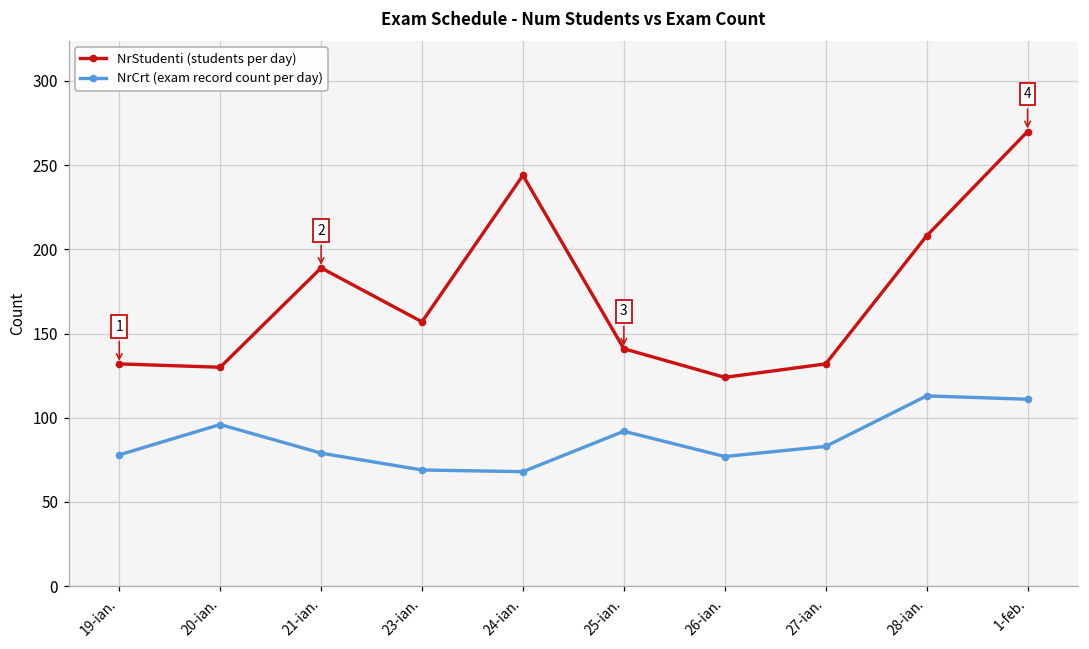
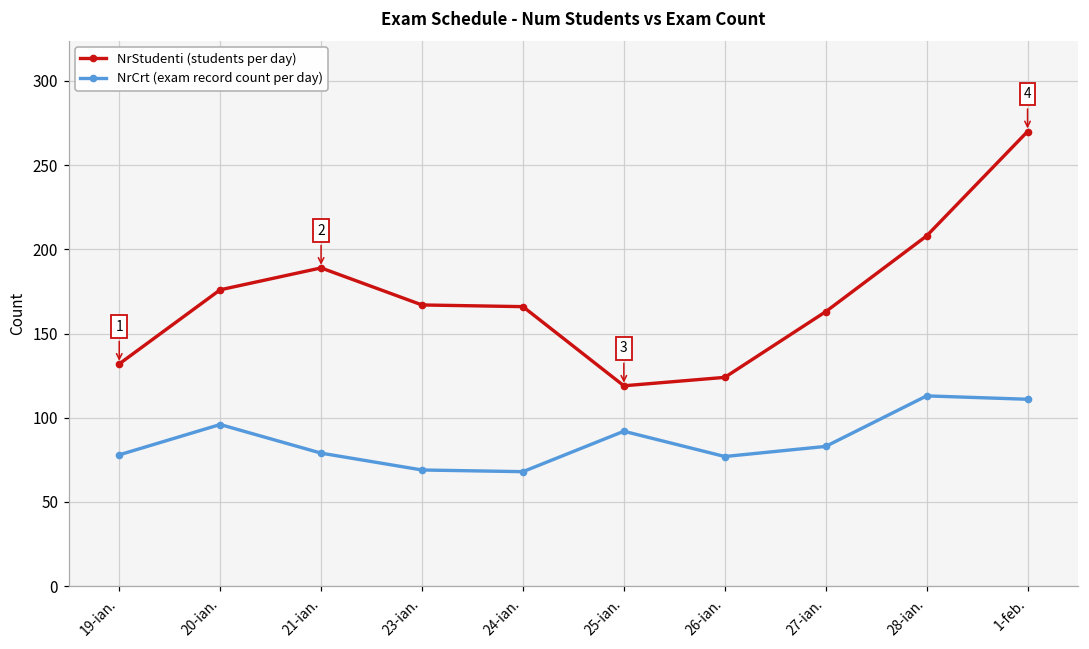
NrStudenti (students per day), 20-ian.: 130 -> 176
NrStudenti (students per day), 23-ian.: 157 -> 167
NrStudenti (students per day), 24-ian.: 244 -> 166
NrStudenti (students per day), 25-ian.: 141 -> 119
NrStudenti (students per day), 27-ian.: 132 -> 163
